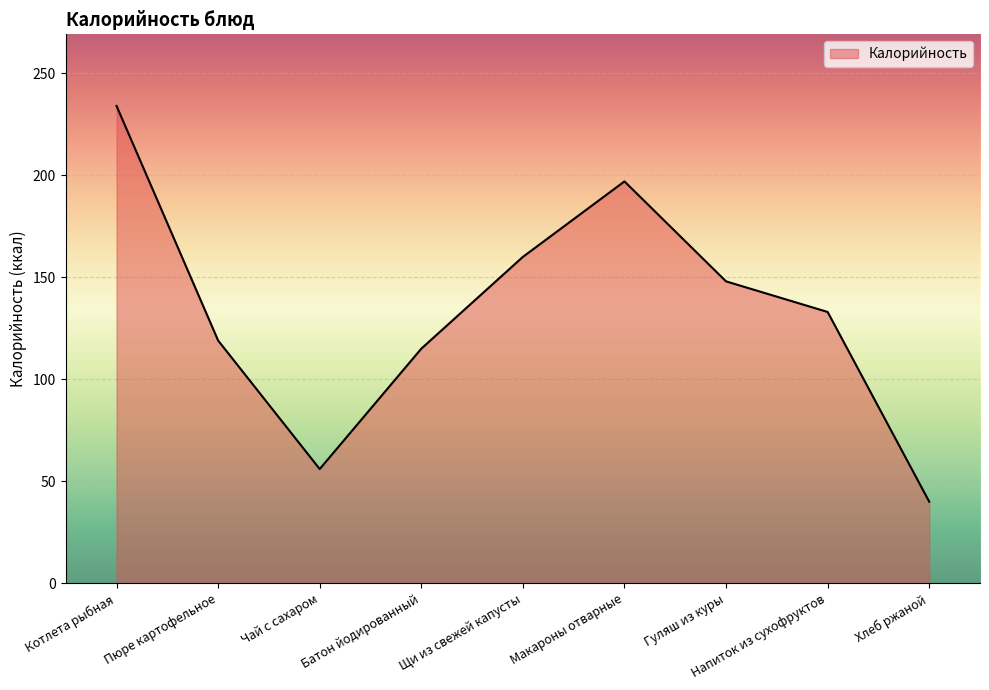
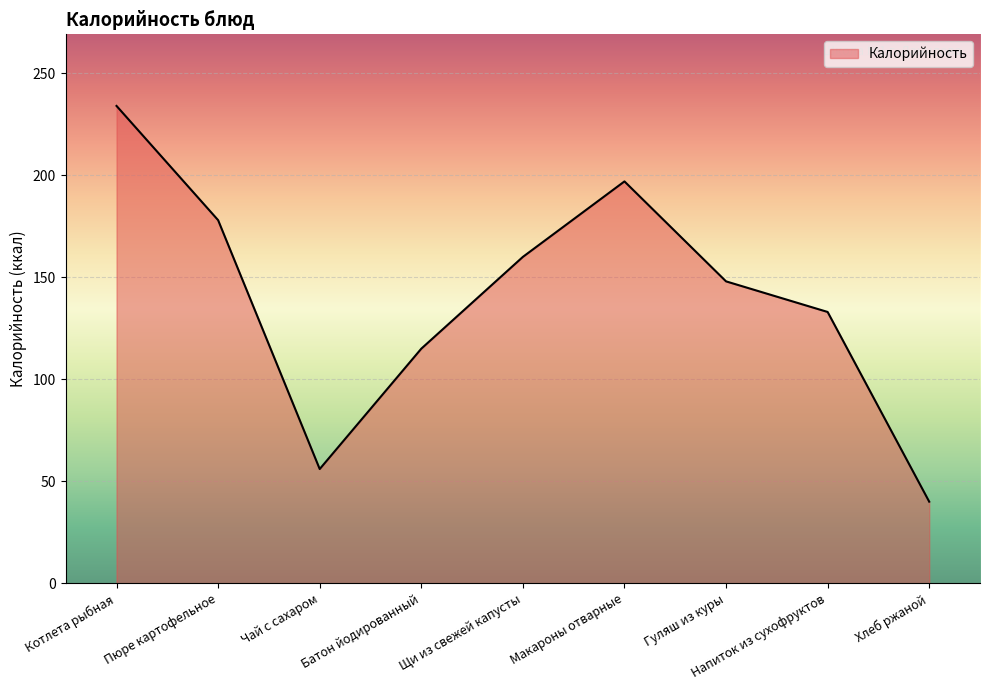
Пюре картофельное: 119 -> 178
